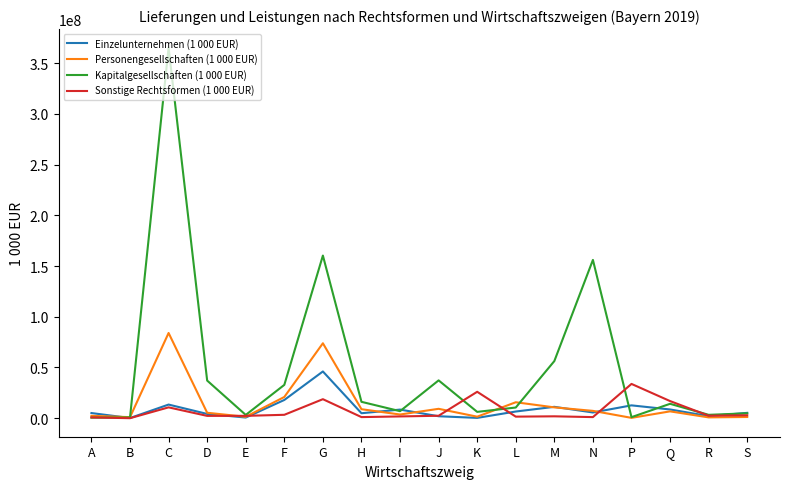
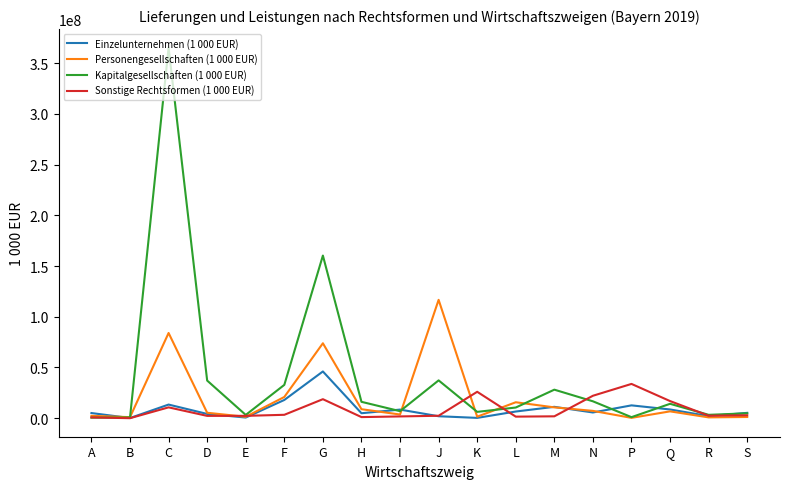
Personengesellschaften (1 000 EUR), J: 9000000 -> 117000000
Kapitalgesellschaften (1 000 EUR), M: 56000000 -> 28000000
Kapitalgesellschaften (1 000 EUR), N: 156000000 -> 17000000
Sonstige Rechtsformen (1 000 EUR), N: 1000000 -> 22000000
